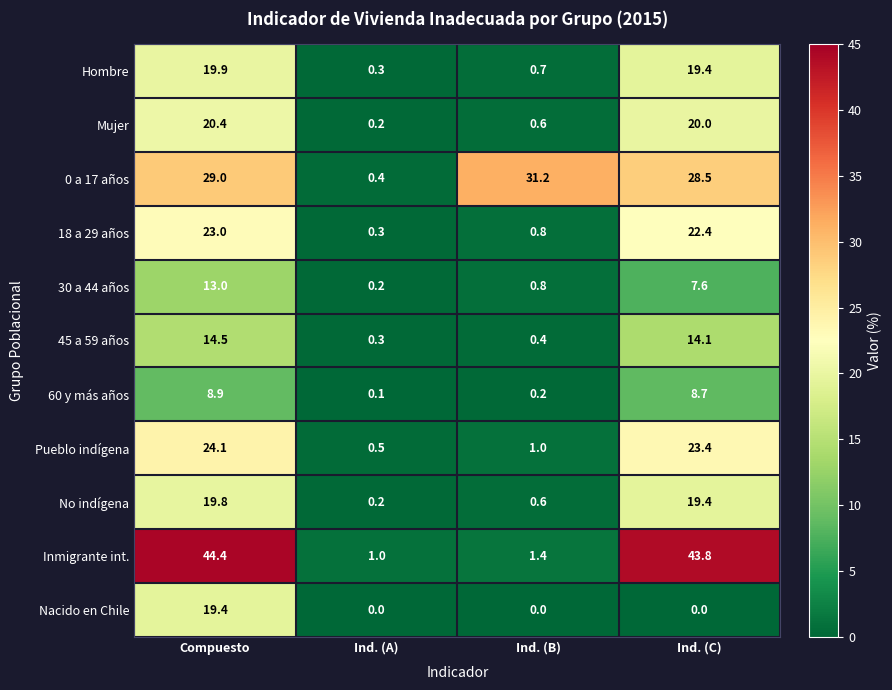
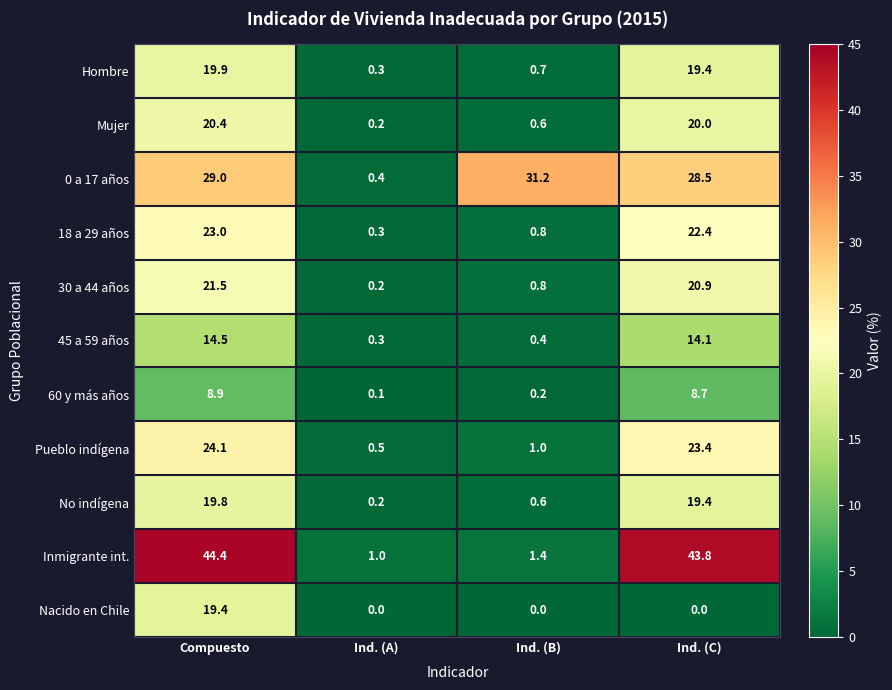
30 a 44 años, Compuesto: 13.0 -> 21.5
30 a 44 años, Ind. (C): 7.6 -> 20.9
